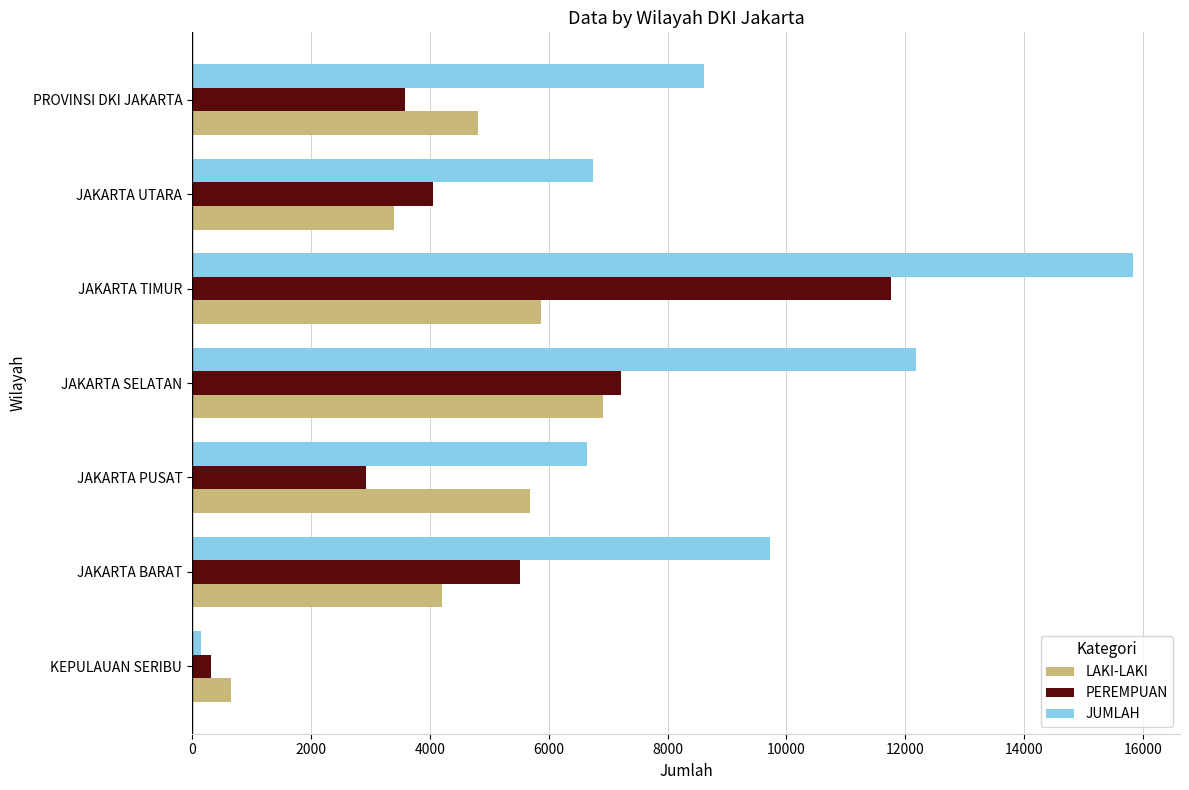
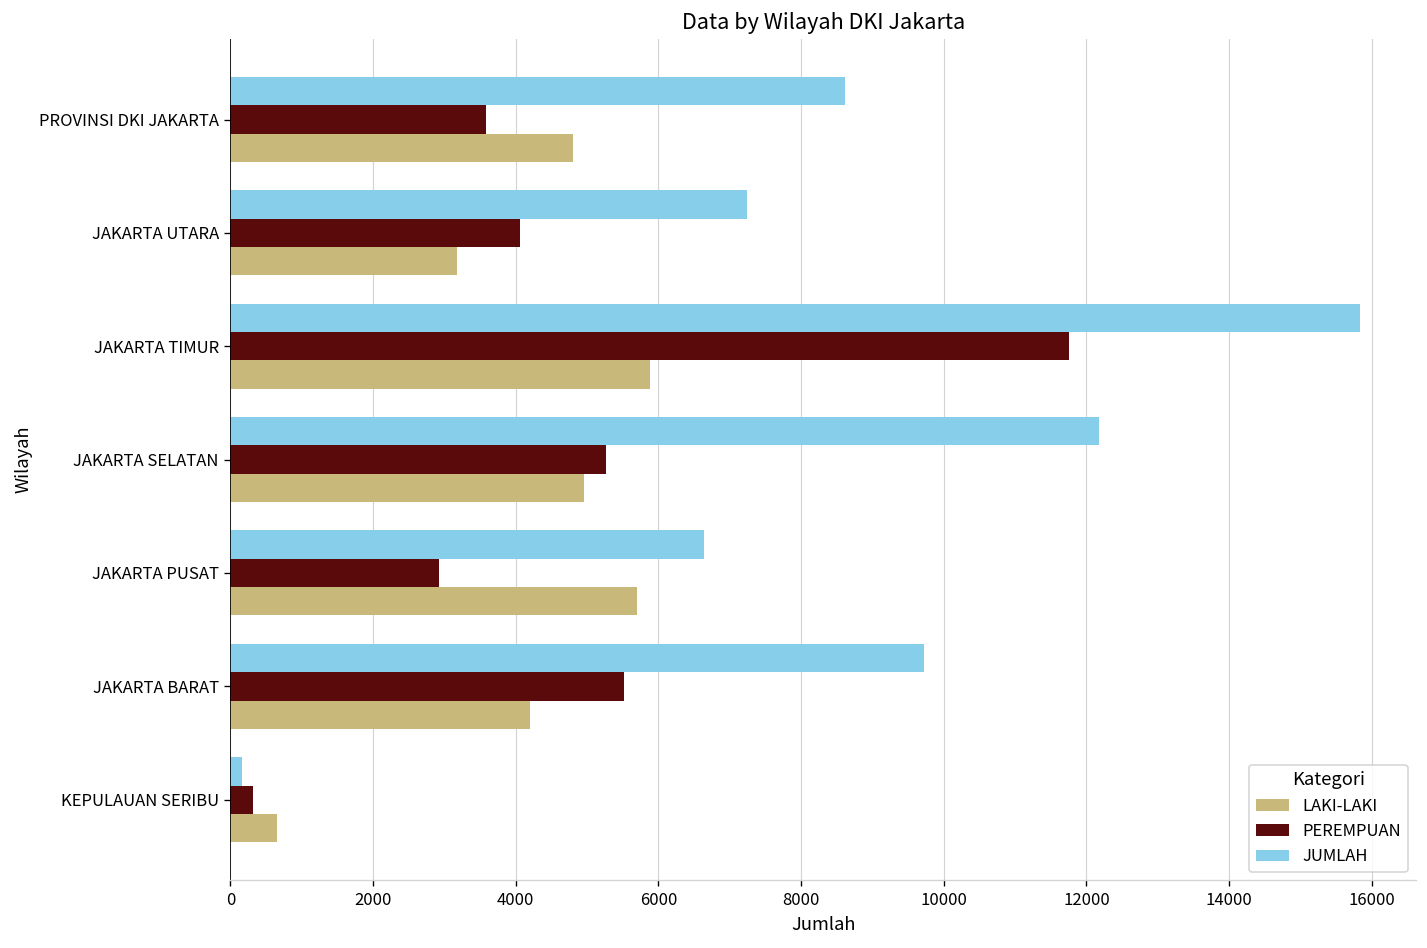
JUMLAH, JAKARTA UTARA: 6700 -> 7200
LAKI-LAKI, JAKARTA UTARA: 3400 -> 3200
PEREMPUAN, JAKARTA SELATAN: 7200 -> 5300
LAKI-LAKI, JAKARTA SELATAN: 6900 -> 5000
